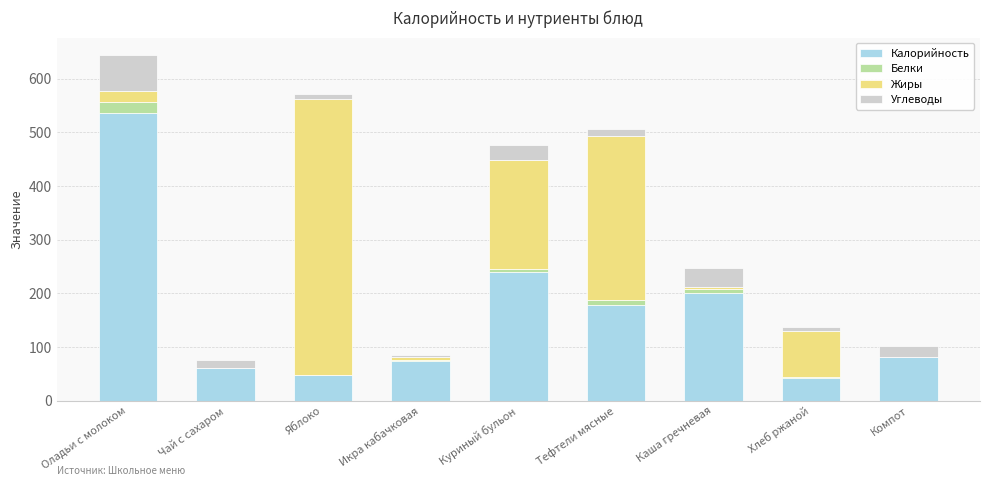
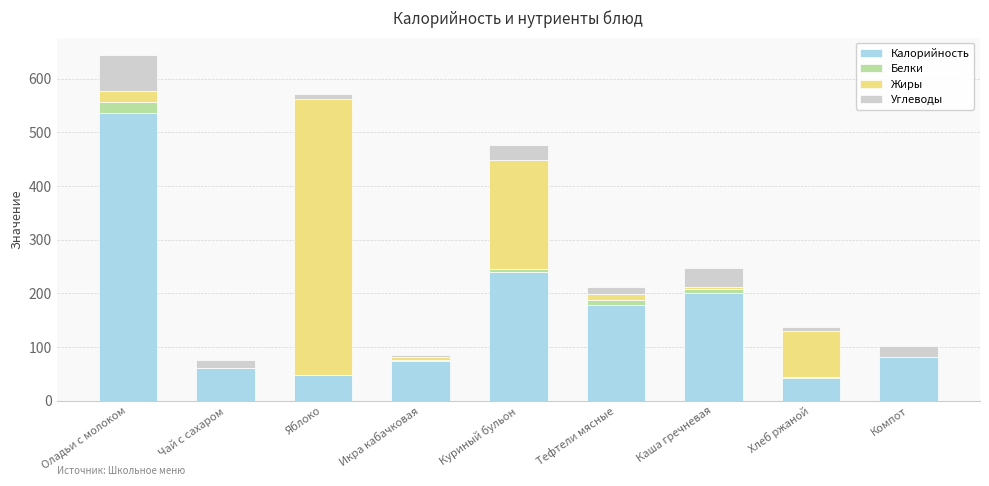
Жиры, Тефтели мясные: 310 -> 10
